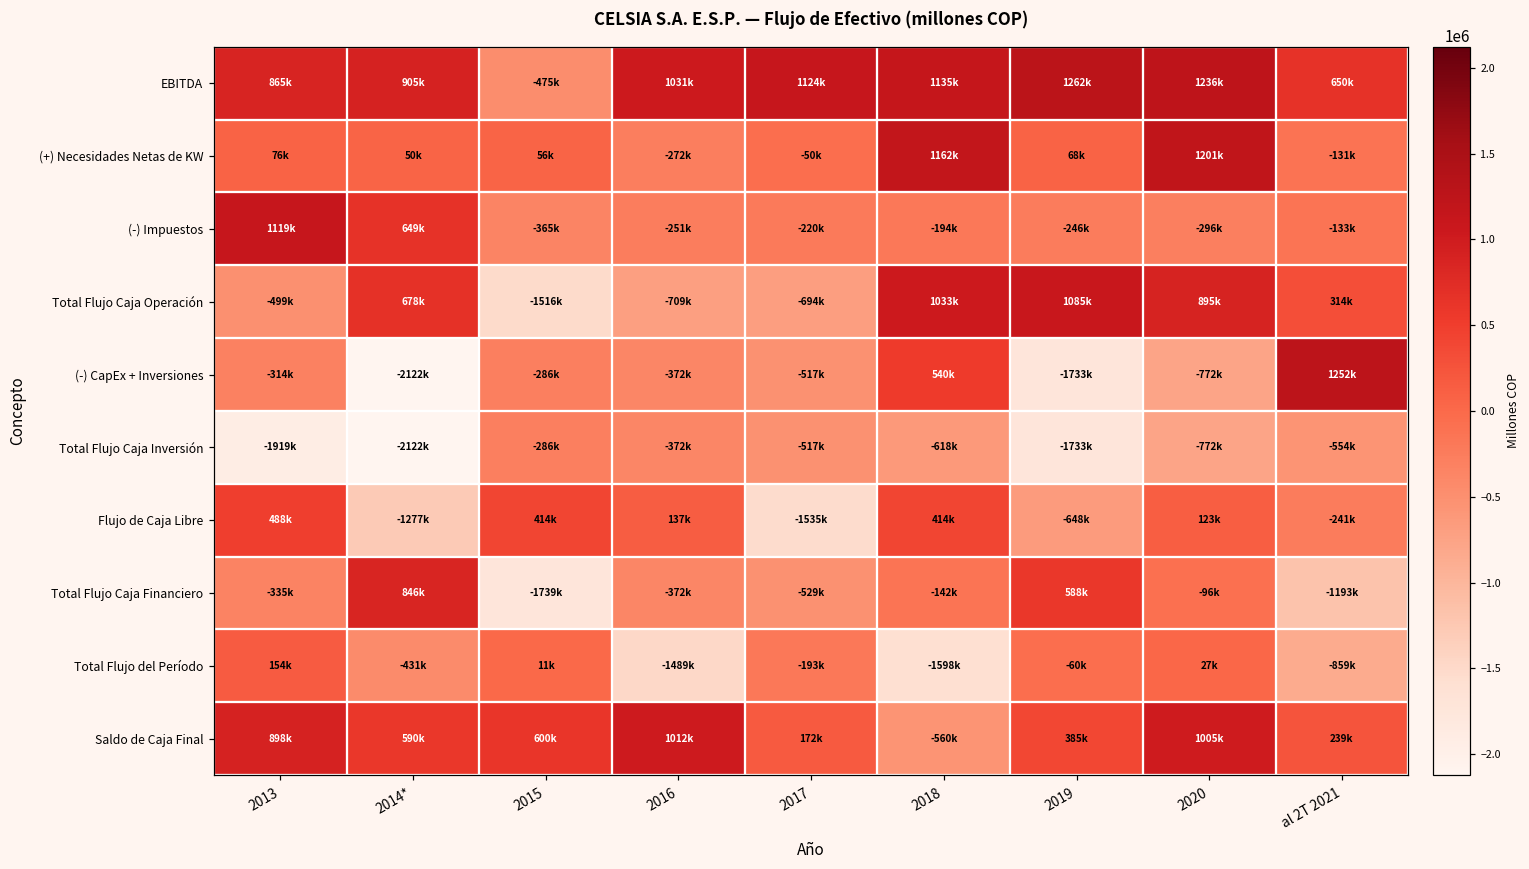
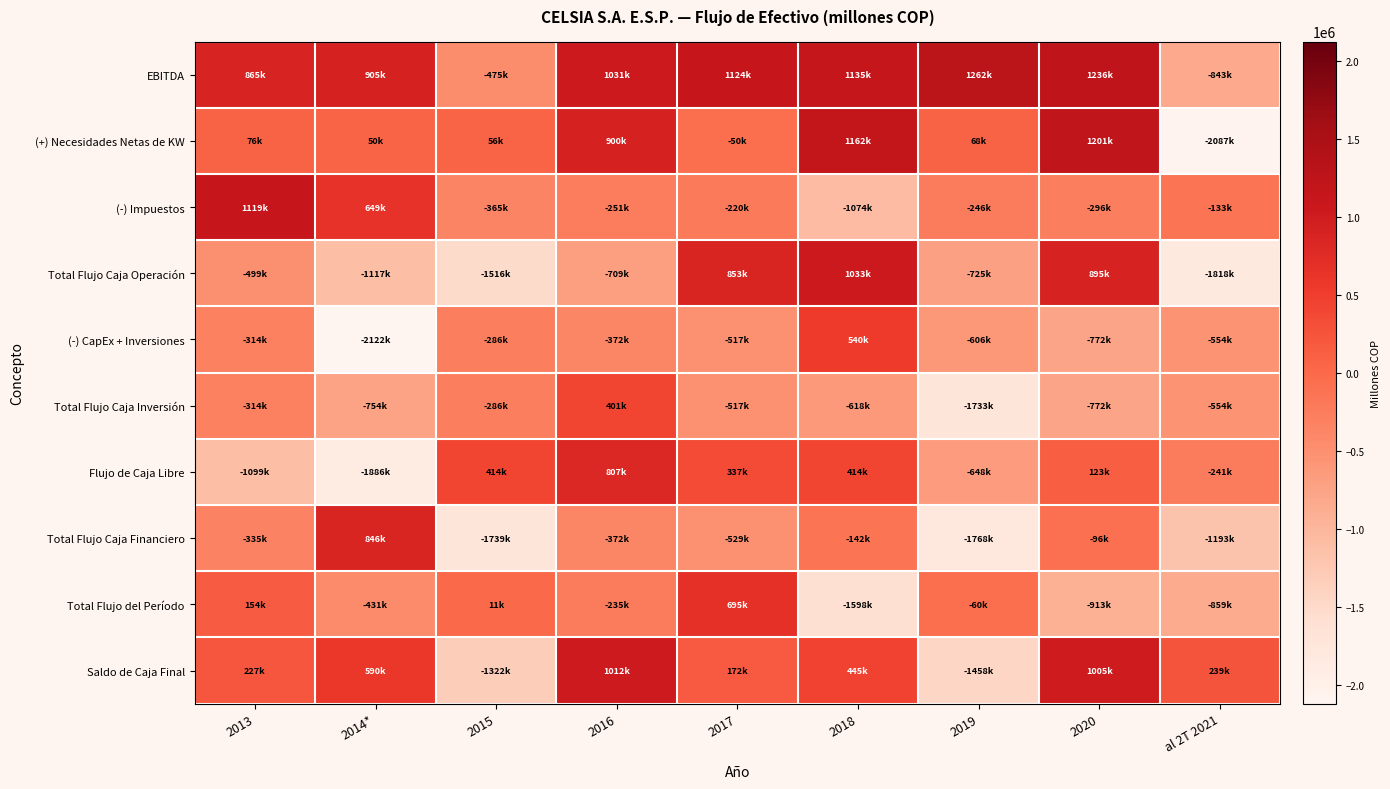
EBITDA, al 2T 2021: 650k -> -843k
(+) Necesidades Netas de KW, 2016: -272k -> 900k
(+) Necesidades Netas de KW, al 2T 2021: -131k -> -2087k
(-) Impuestos, 2018: -194k -> -1074k
Total Flujo Caja Operación, 2014*: 678k -> -1117k
Total Flujo Caja Operación, 2017: -694k -> 853k
Total Flujo Caja Operación, 2019: 1085k -> -725k
Total Flujo Caja Operación, al 2T 2021: 314k -> -1818k
(-) CapEx + Inversiones, 2019: -1733k -> -606k
(-) CapEx + Inversiones, al 2T 2021: 1252k -> -554k
Total Flujo Caja Inversión, 2013: -1919k -> -314k
Total Flujo Caja Inversión, 2014*: -2122k -> -754k
Total Flujo Caja Inversión, 2016: -372k -> 401k
Flujo de Caja Libre, 2013: 488k -> -1099k
Flujo de Caja Libre, 2014*: -1277k -> -1886k
Flujo de Caja Libre, 2016: 137k -> 807k
Flujo de Caja Libre, 2017: -1535k -> 337k
Total Flujo Caja Financiero, 2019: 588k -> -1768k
Total Flujo del Período, 2016: -1489k -> -235k
Total Flujo del Período, 2017: -193k -> 695k
Total Flujo del Período, 2020: 27k -> -913k
Saldo de Caja Final, 2013: 898k -> 227k
Saldo de Caja Final, 2015: 600k -> -1322k
Saldo de Caja Final, 2018: -560k -> 445k
Saldo de Caja Final, 2019: 385k -> -1458k
